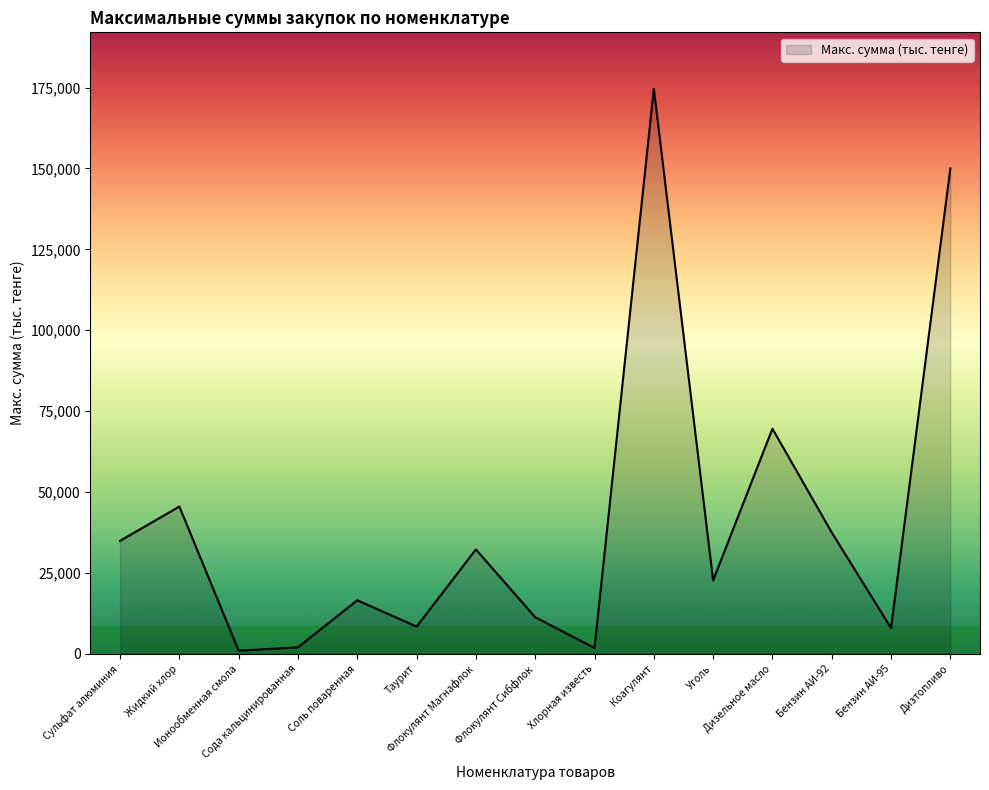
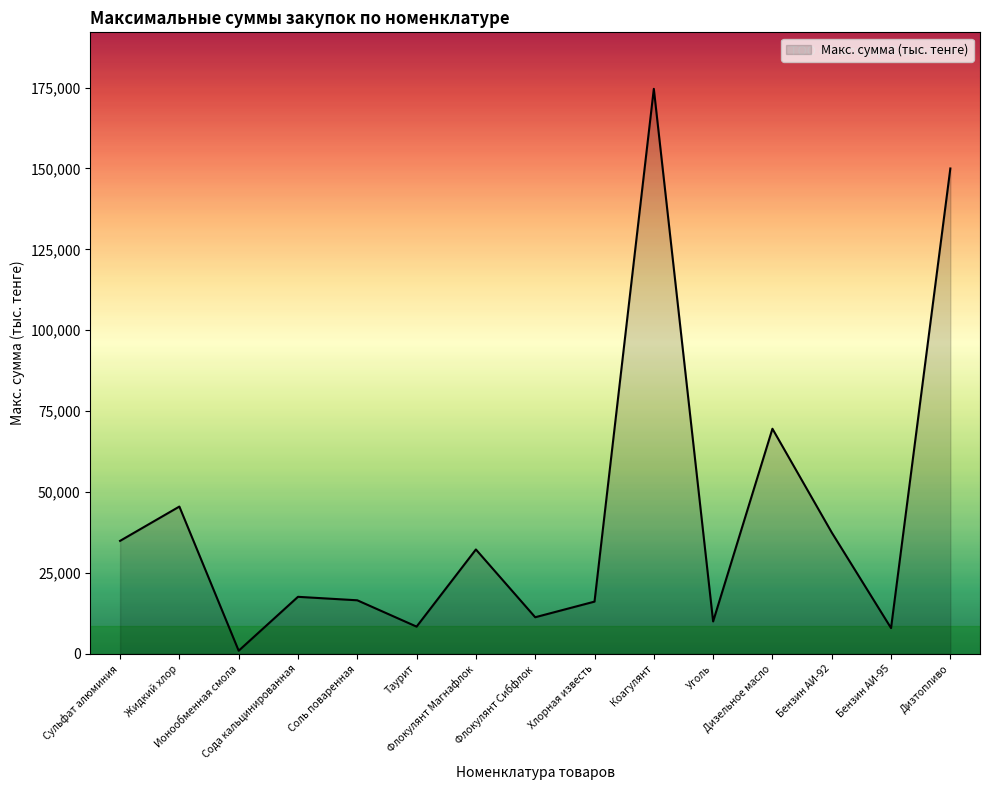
Сода кальцинированная: 2,000 -> 18,000
Хлорная известь: 2,000 -> 16,000
Уголь: 23,000 -> 10,000
